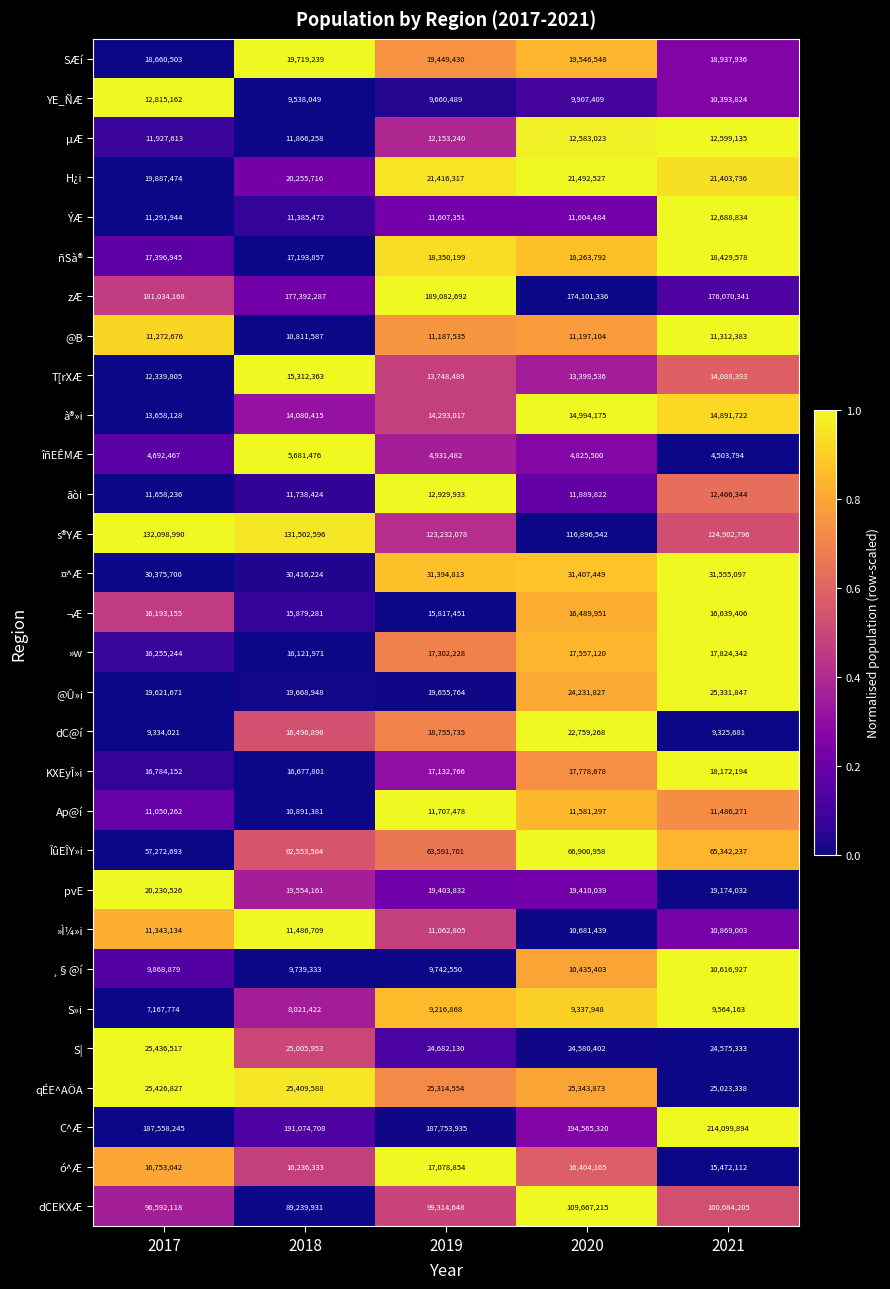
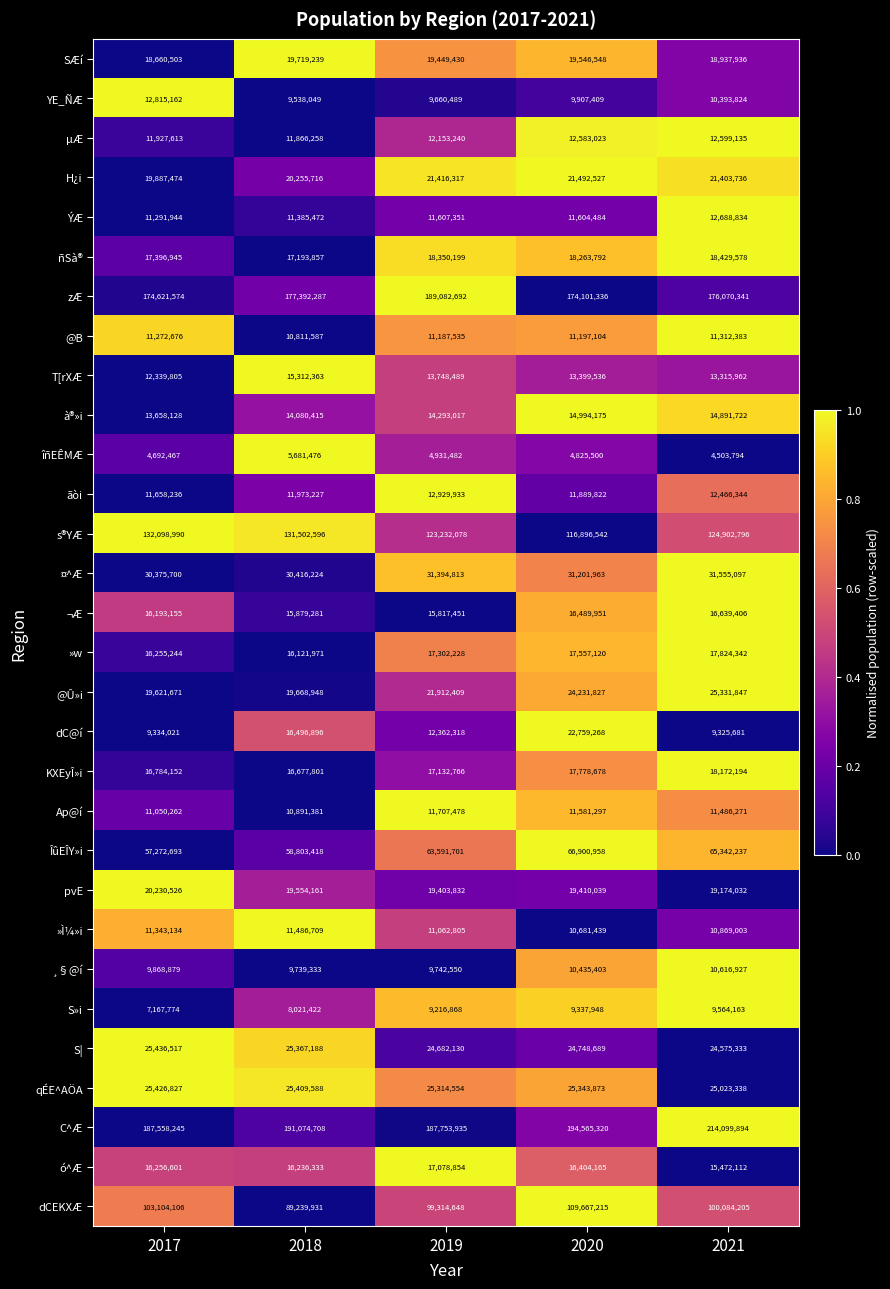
zÆ, 2017: 181,034,168 -> 174,621,574
T[rXÆ, 2021: 14,088,393 -> 13,315,962
ãòi, 2018: 11,738,424 -> 11,973,227
¤^Æ, 2020: 31,407,449 -> 31,201,963
@Û»i, 2019: 19,655,764 -> 21,912,409
dC@í, 2019: 18,755,735 -> 12,362,318
ÎûEÎY»i, 2018: 62,553,504 -> 58,803,418
S|, 2018: 25,005,953 -> 25,367,188
S|, 2020: 24,580,402 -> 24,748,689
ó^Æ, 2017: 16,753,042 -> 16,256,601
dCEKXÆ, 2017: 96,592,118 -> 103,104,106
